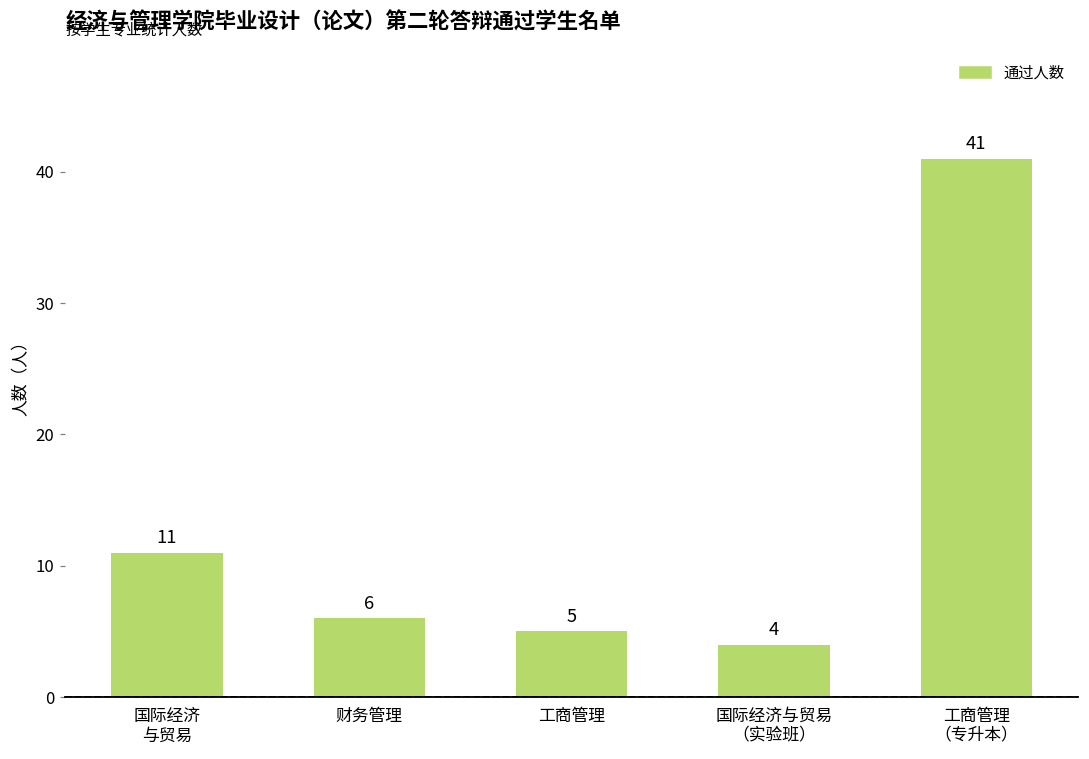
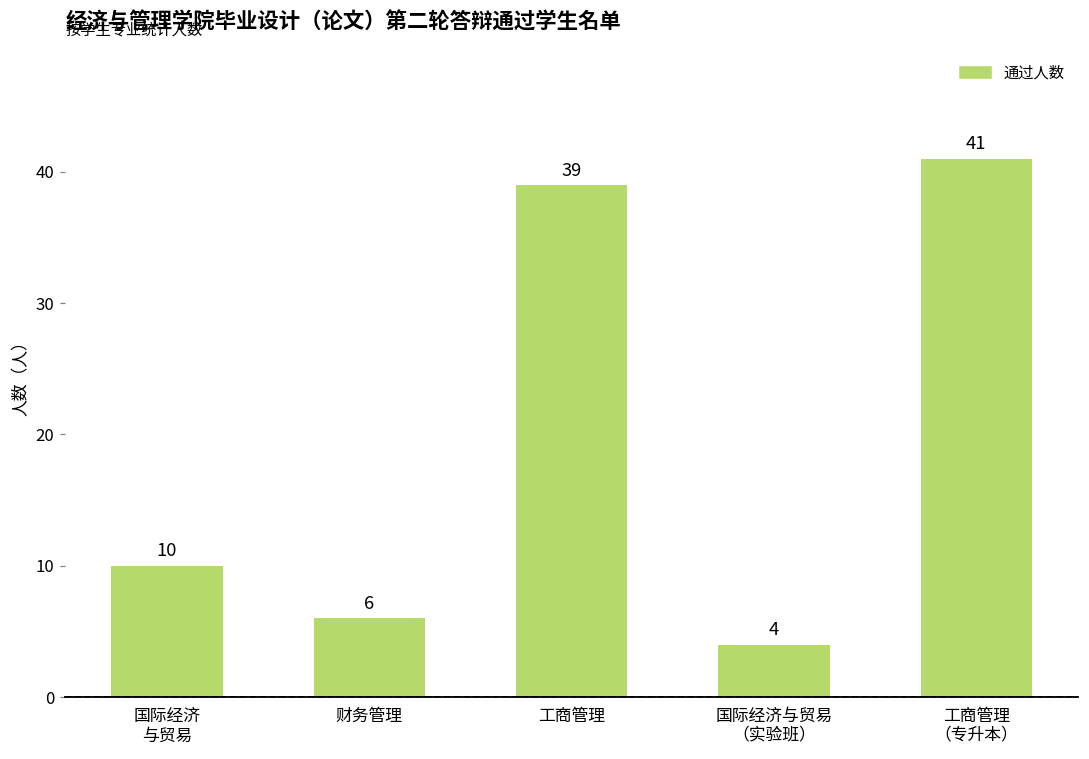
国际经济 与贸易: 11 -> 10
工商管理: 5 -> 39
